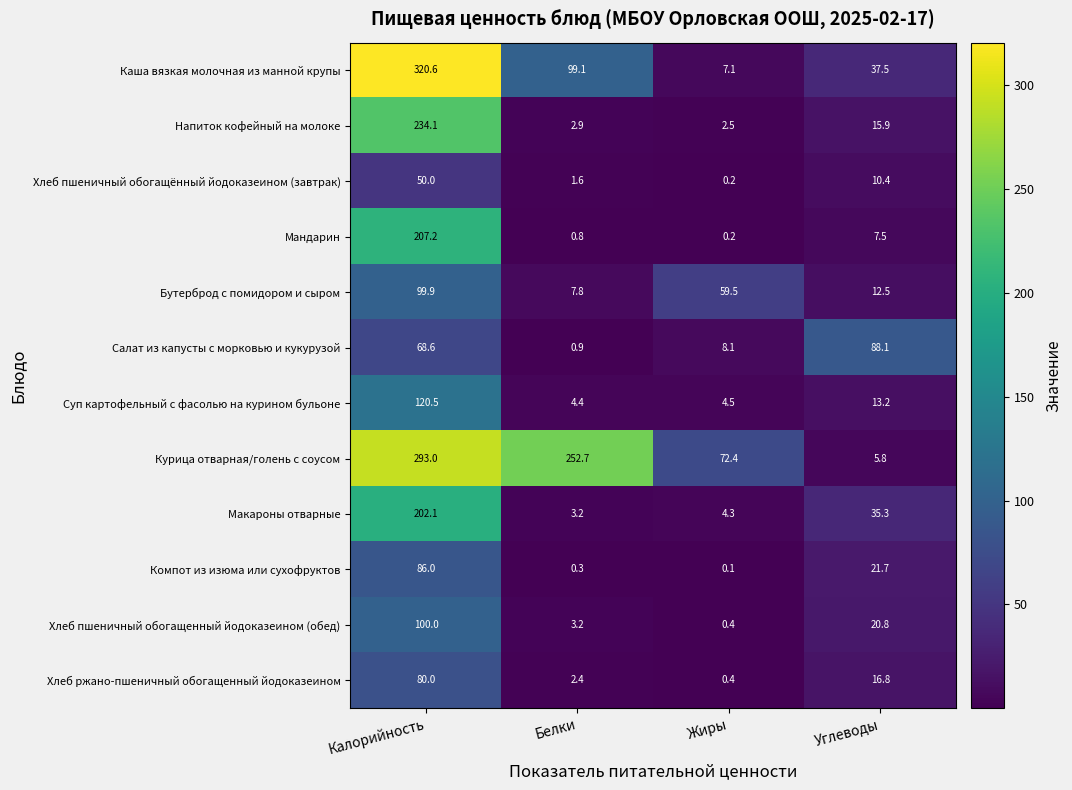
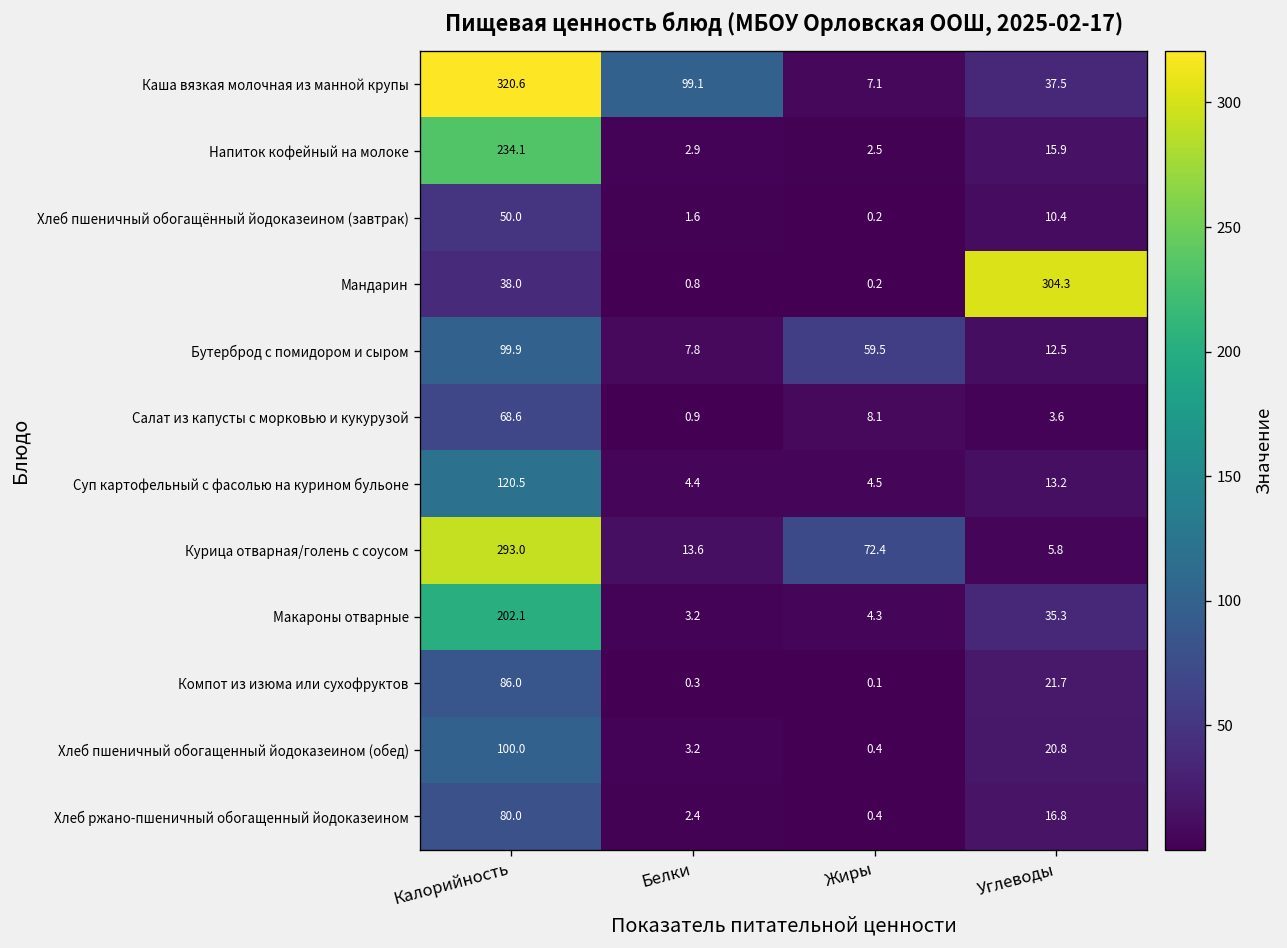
Мандарин, Калорийность: 207.2 -> 38.0
Мандарин, Углеводы: 7.5 -> 304.3
Салат из капусты с морковью и кукурузой, Углеводы: 88.1 -> 3.6
Курица отварная/голень с соусом, Белки: 252.7 -> 13.6
